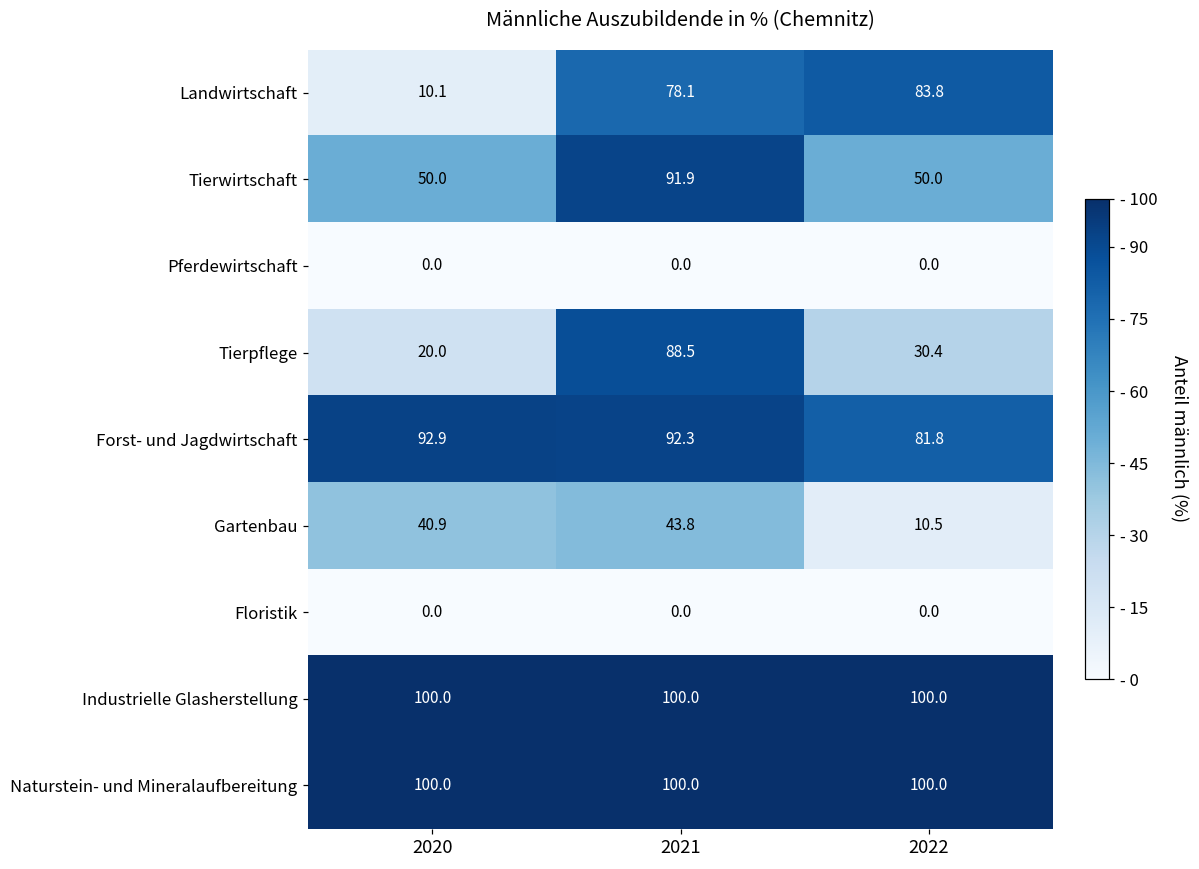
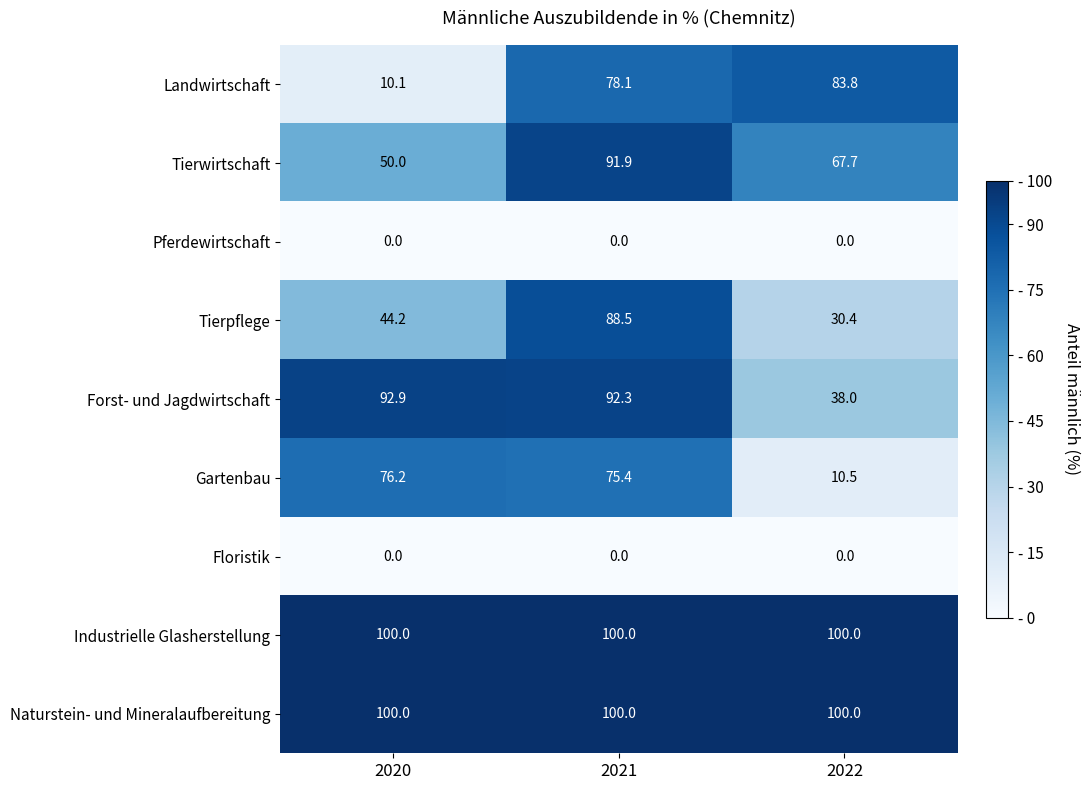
Tierwirtschaft, 2022: 50.0 -> 67.7
Tierpflege, 2020: 20.0 -> 44.2
Forst- und Jagdwirtschaft, 2022: 81.8 -> 38.0
Gartenbau, 2020: 40.9 -> 76.2
Gartenbau, 2021: 43.8 -> 75.4
